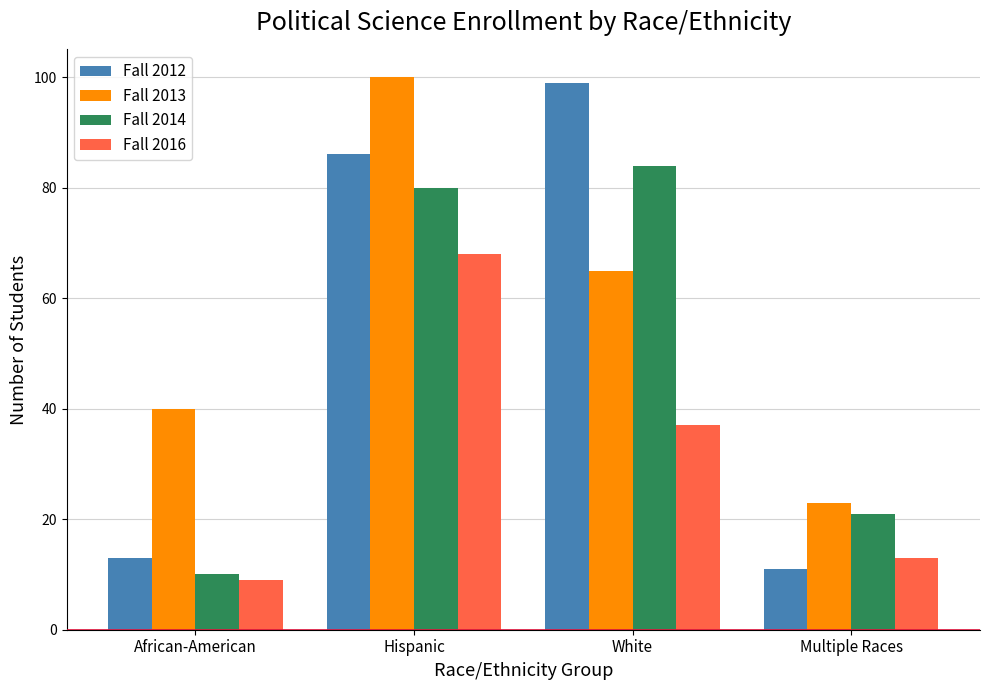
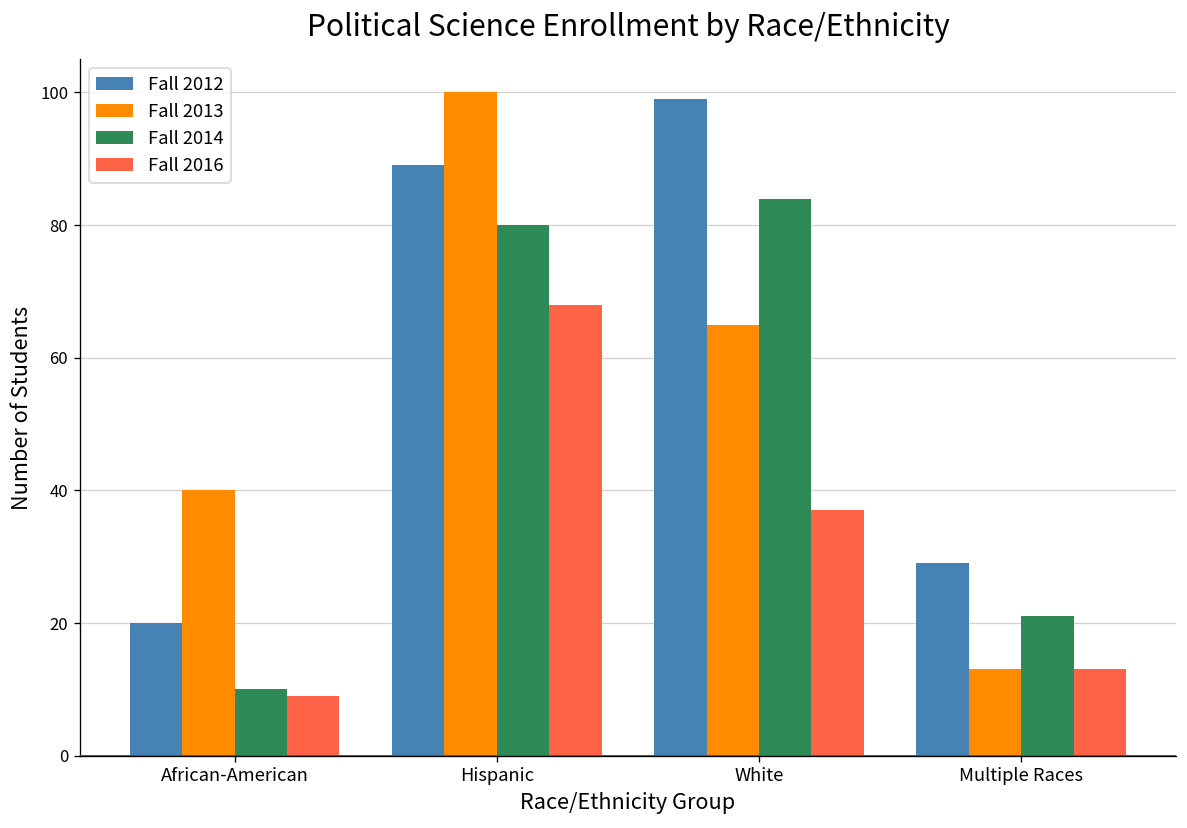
Fall 2012, African-American: 13 -> 20
Fall 2012, Hispanic: 86 -> 89
Fall 2012, Multiple Races: 11 -> 29
Fall 2013, Multiple Races: 23 -> 13
